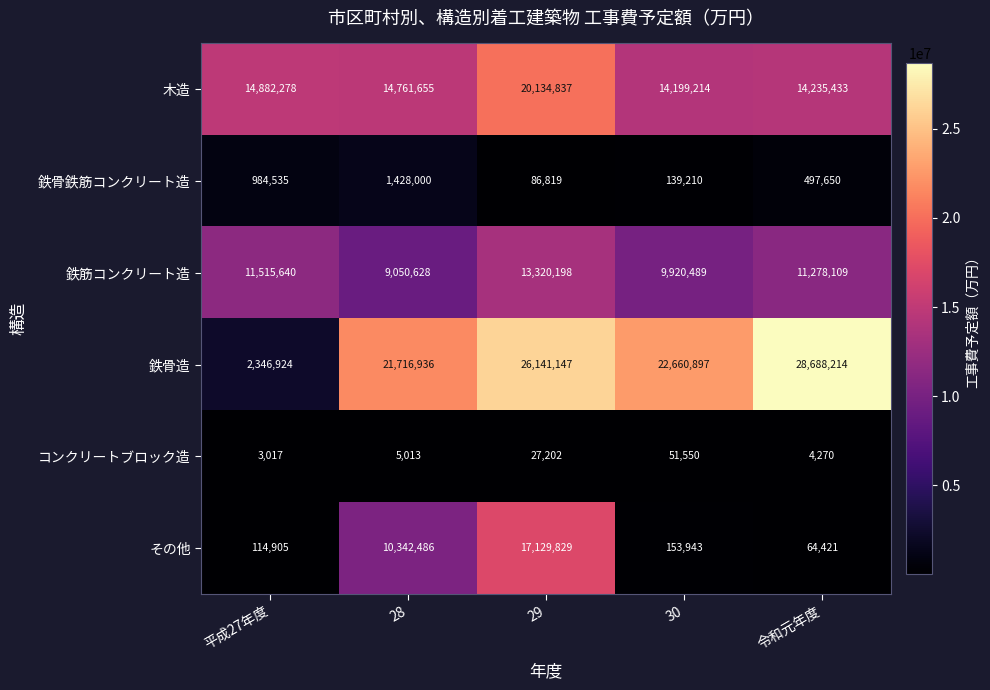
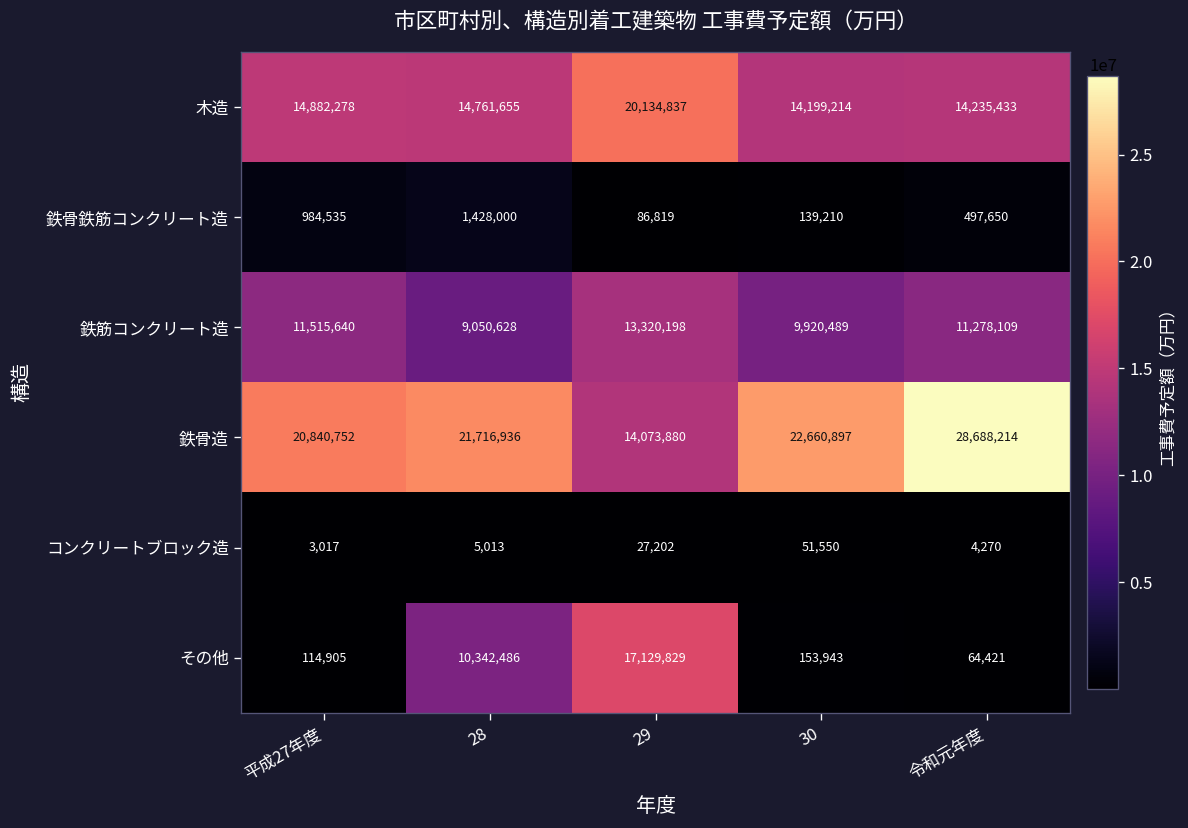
鉄骨造, 平成27年度: 2,346,924 -> 20,840,752
鉄骨造, 29: 26,141,147 -> 14,073,880
